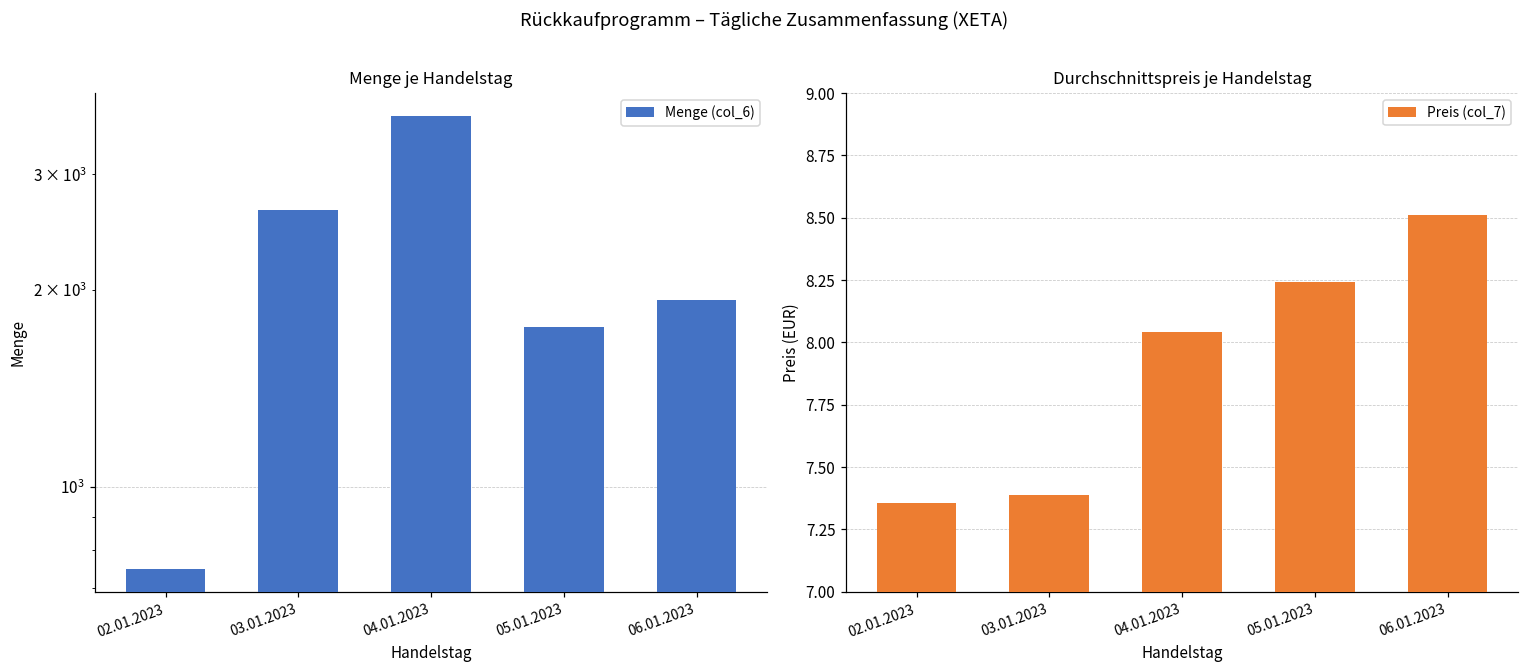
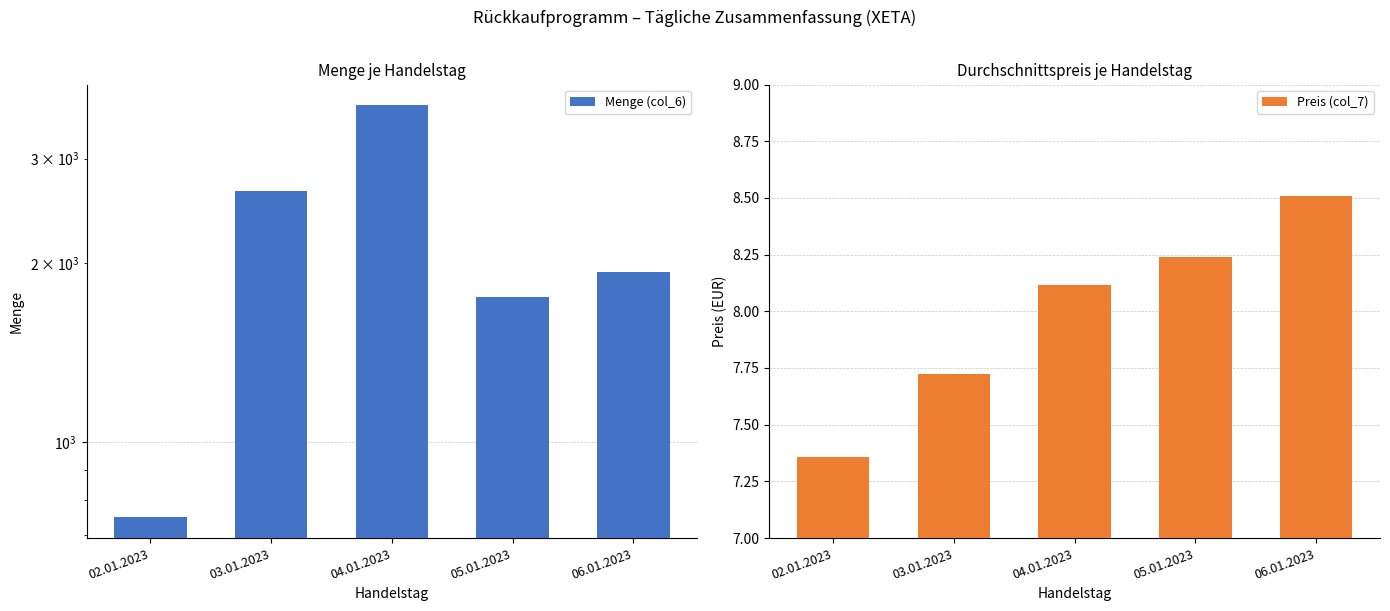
Durchschnittspreis je Handelstag, 03.01.2023: 7.39 -> 7.72
Durchschnittspreis je Handelstag, 04.01.2023: 8.04 -> 8.11
